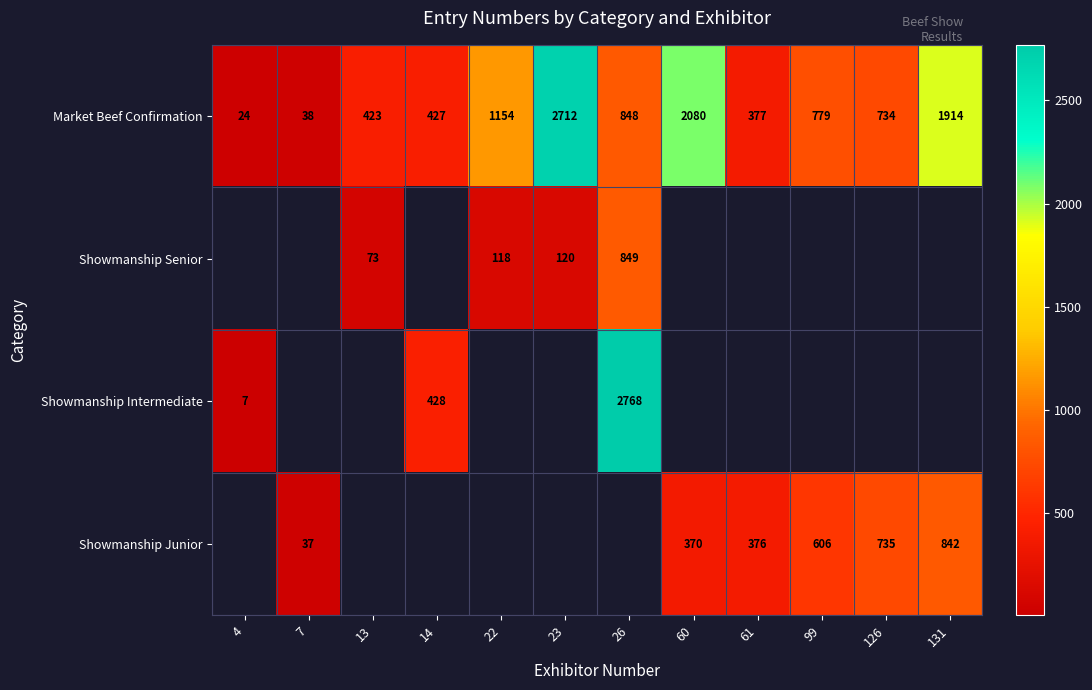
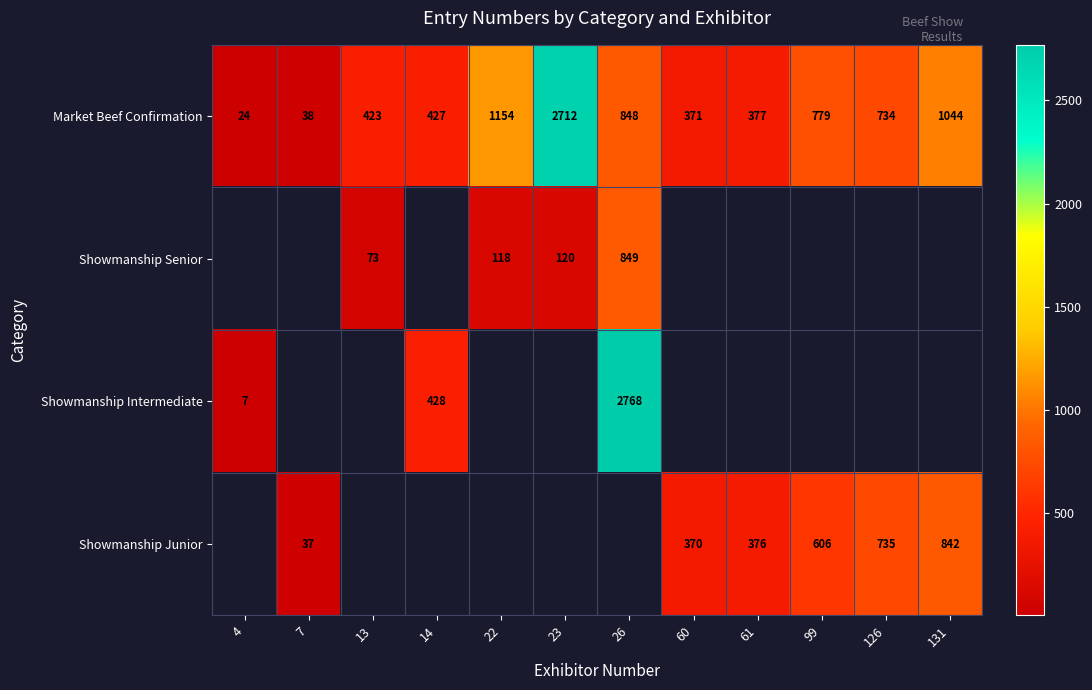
Market Beef Confirmation, 60: 2080 -> 371
Market Beef Confirmation, 131: 1914 -> 1044
